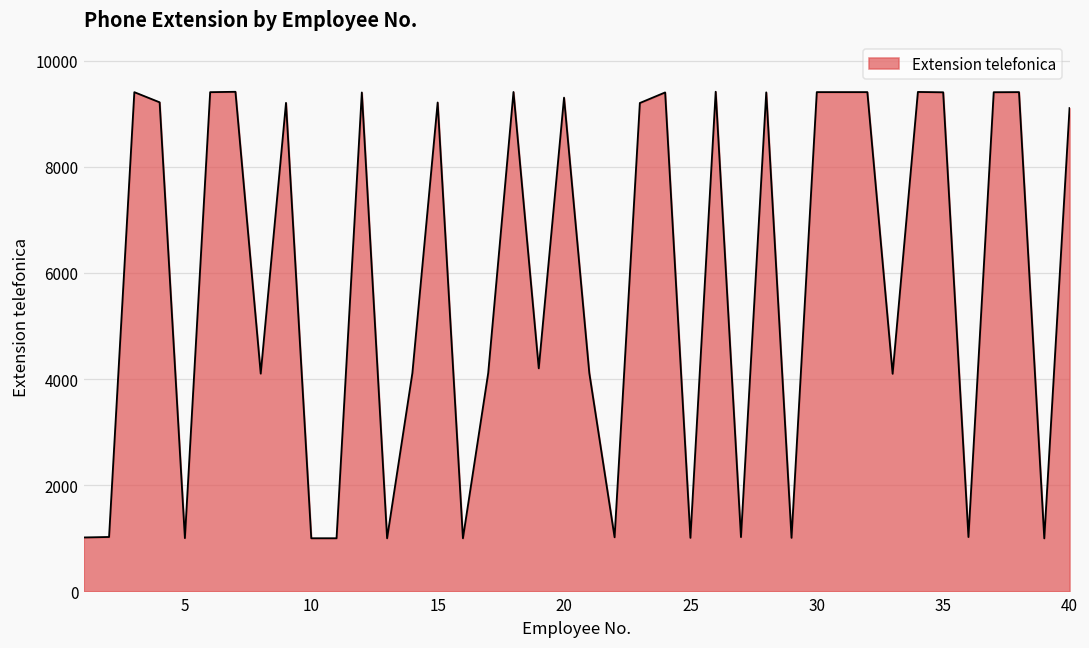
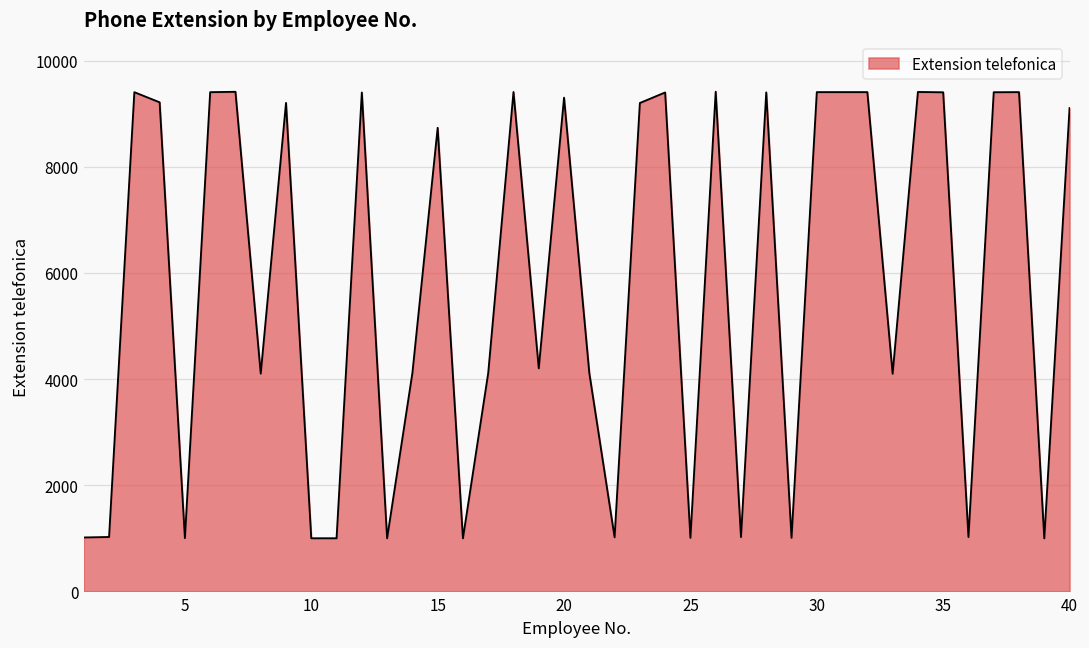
15: 9200 -> 8700
